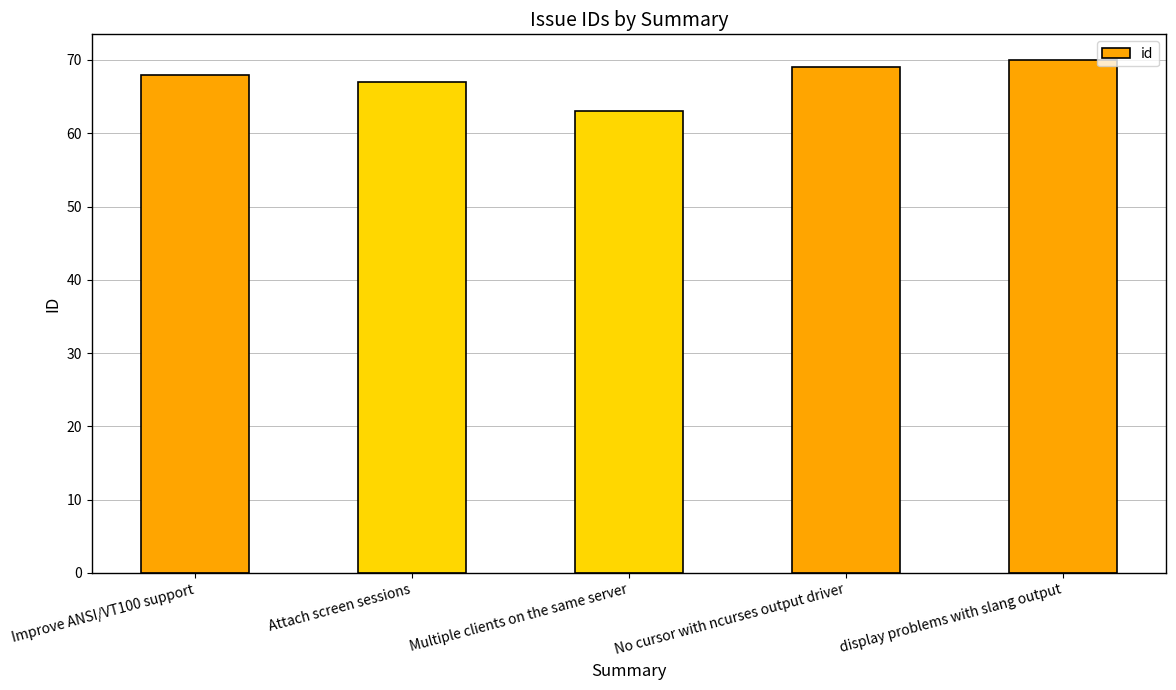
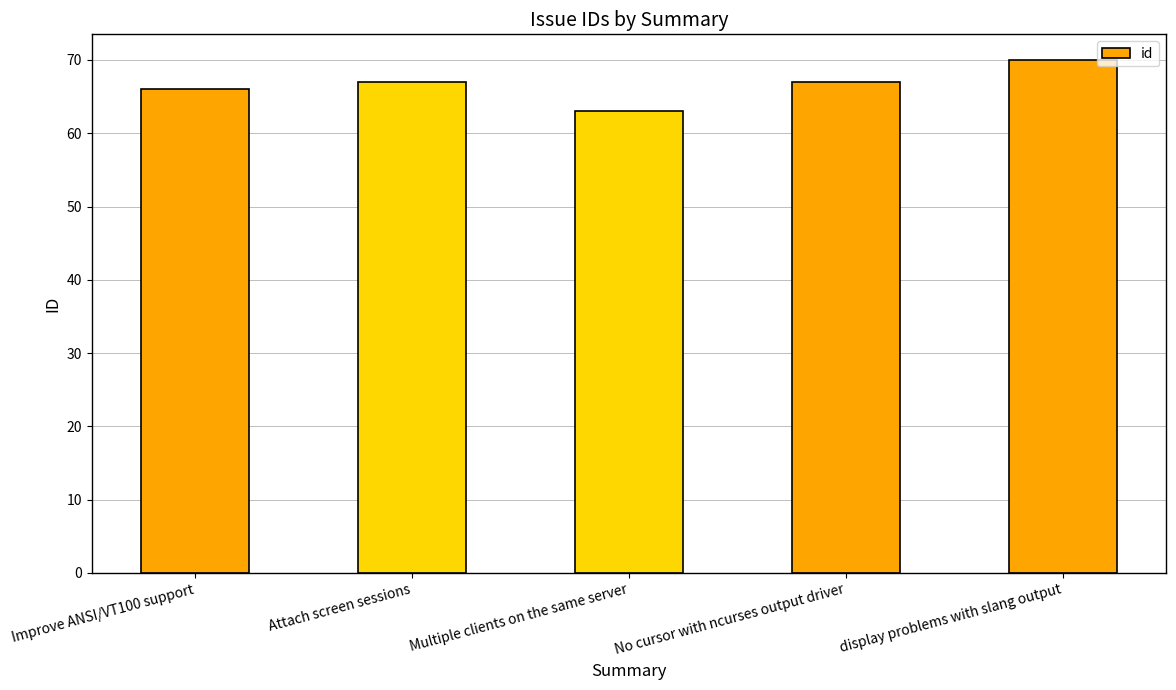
Improve ANSI/VT100 support: 68 -> 66
No cursor with ncurses output driver: 69 -> 67
